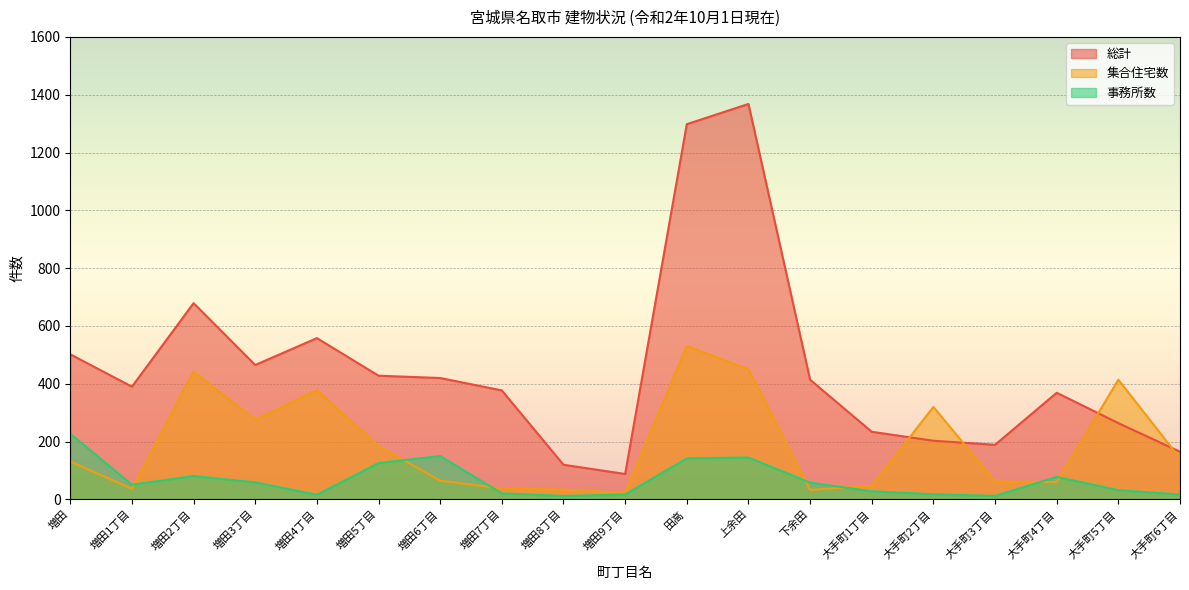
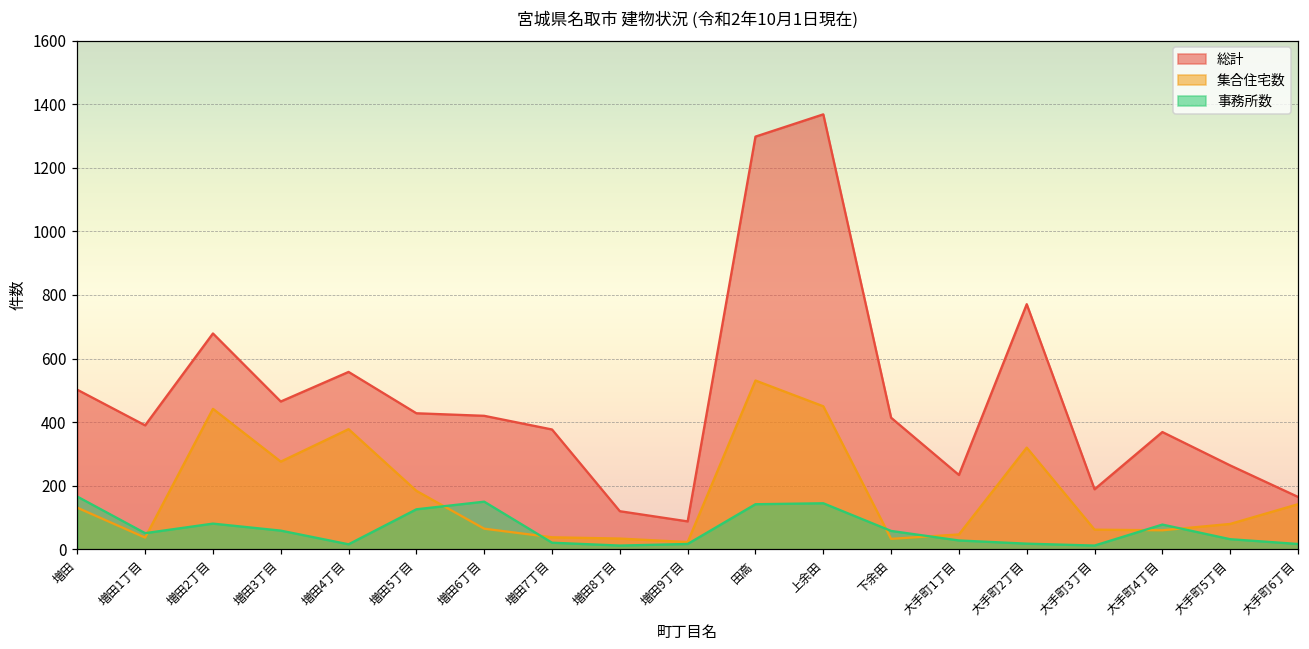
事務所数, 増田: 230 -> 170
総計, 大手町2丁目: 200 -> 770
集合住宅数, 大手町5丁目: 410 -> 80
